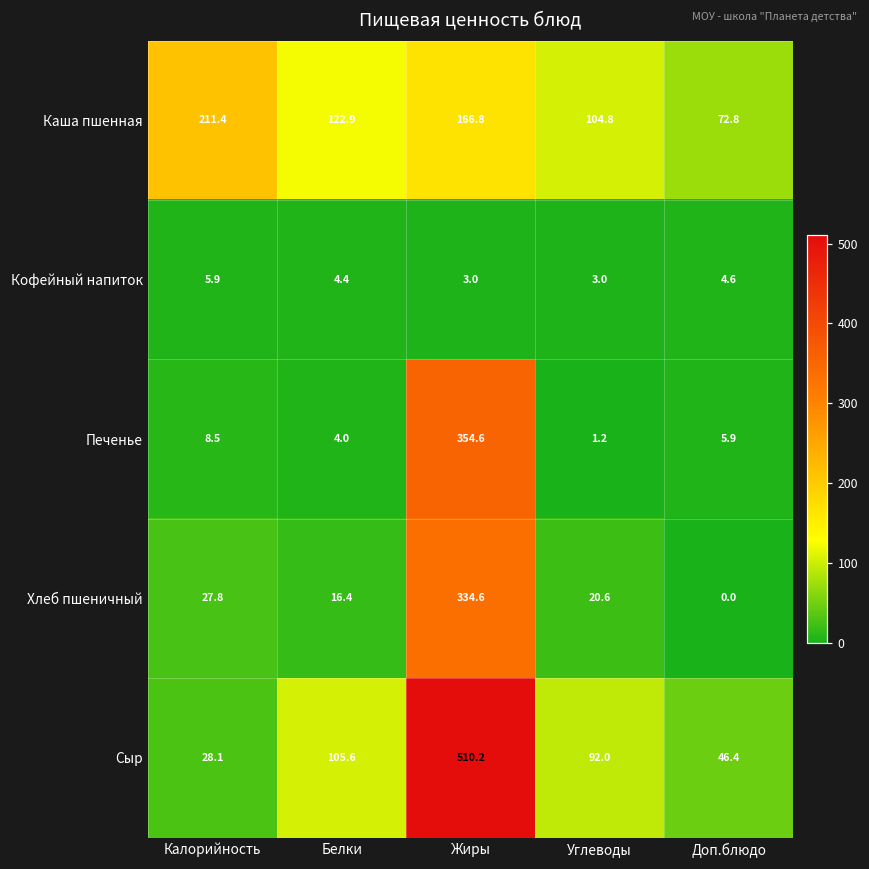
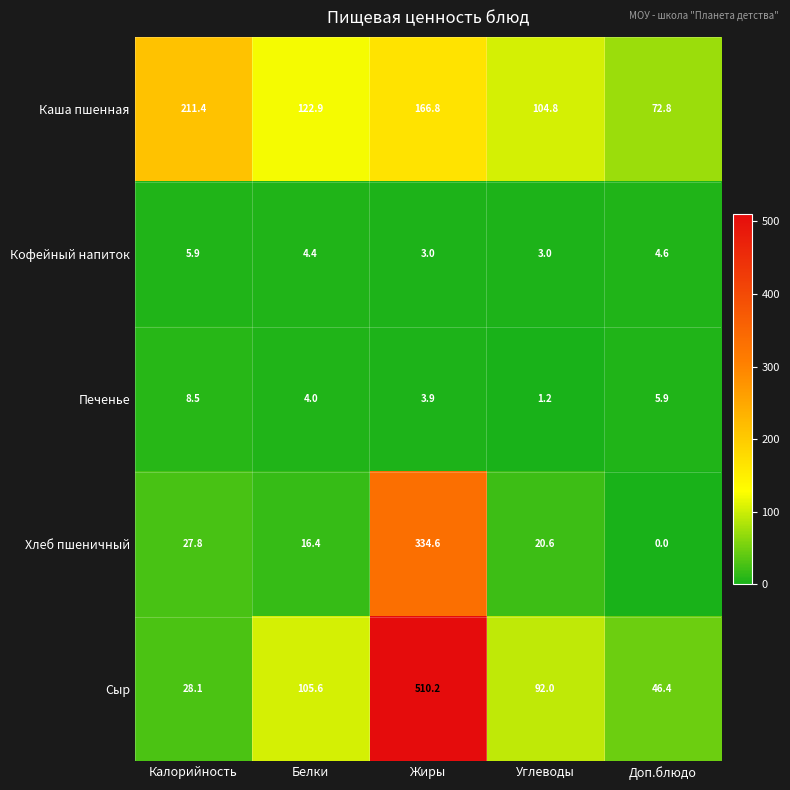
Печенье, Жиры: 354.6 -> 3.9
